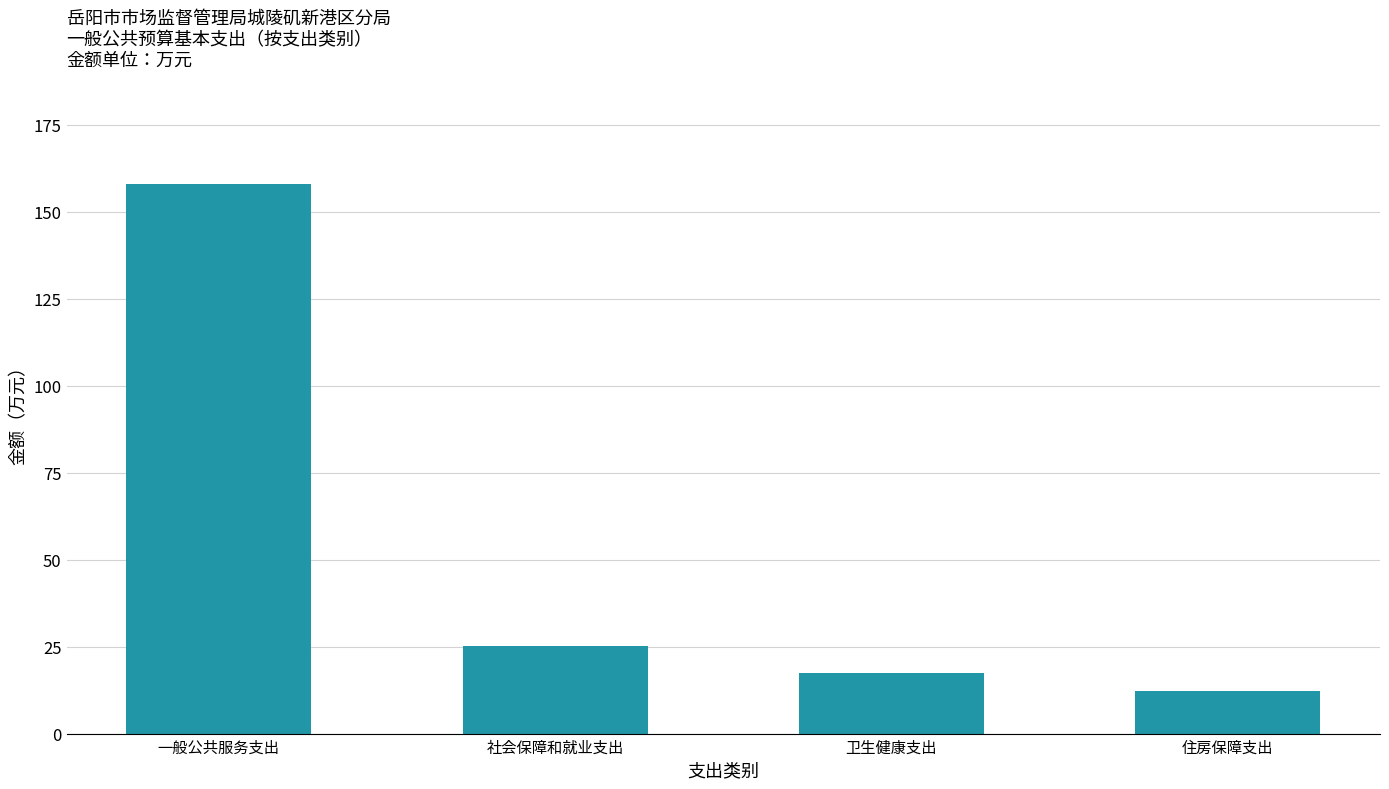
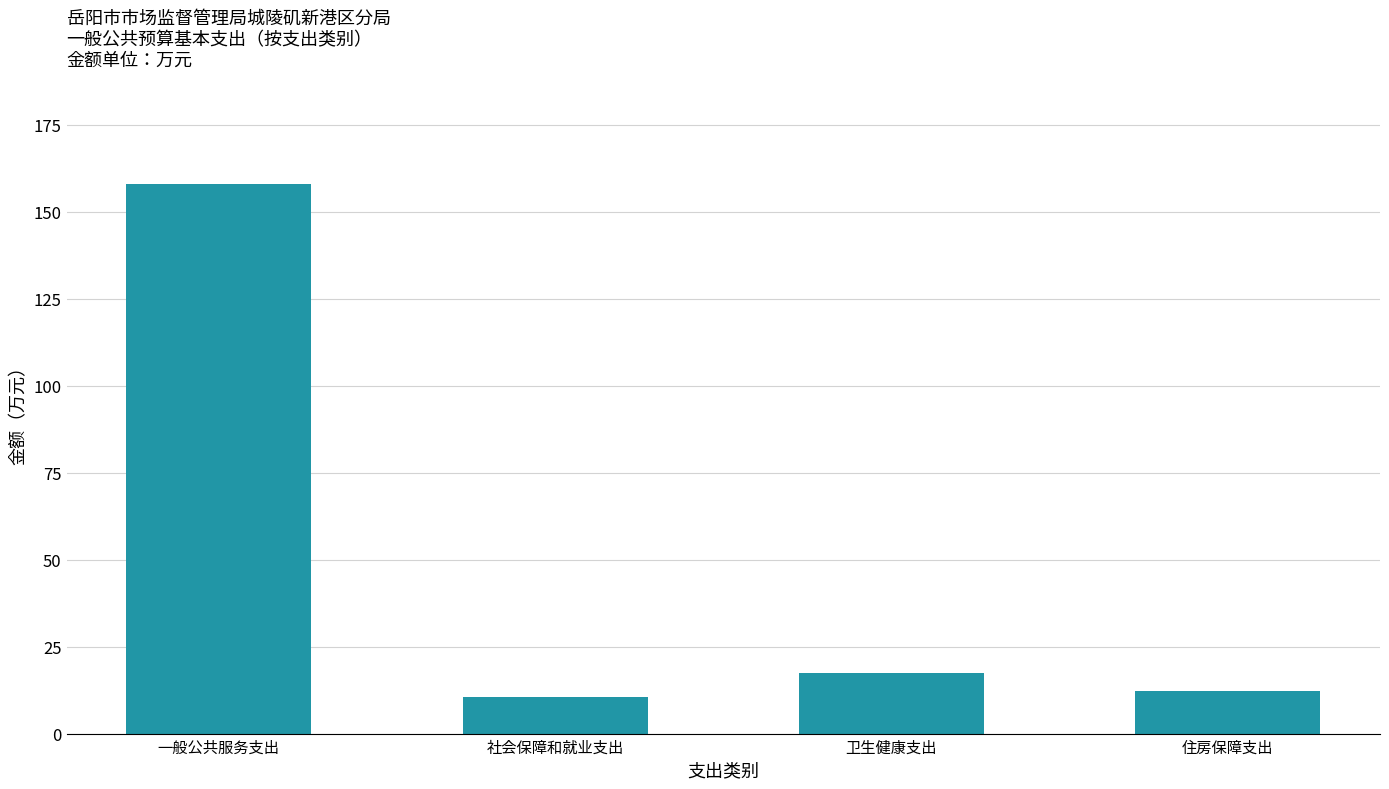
社会保障和就业支出: 25 -> 11
